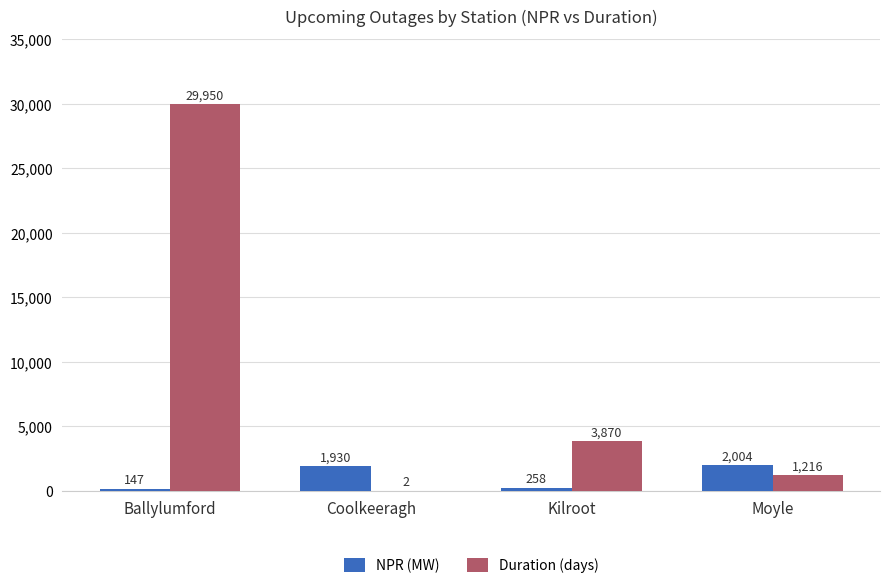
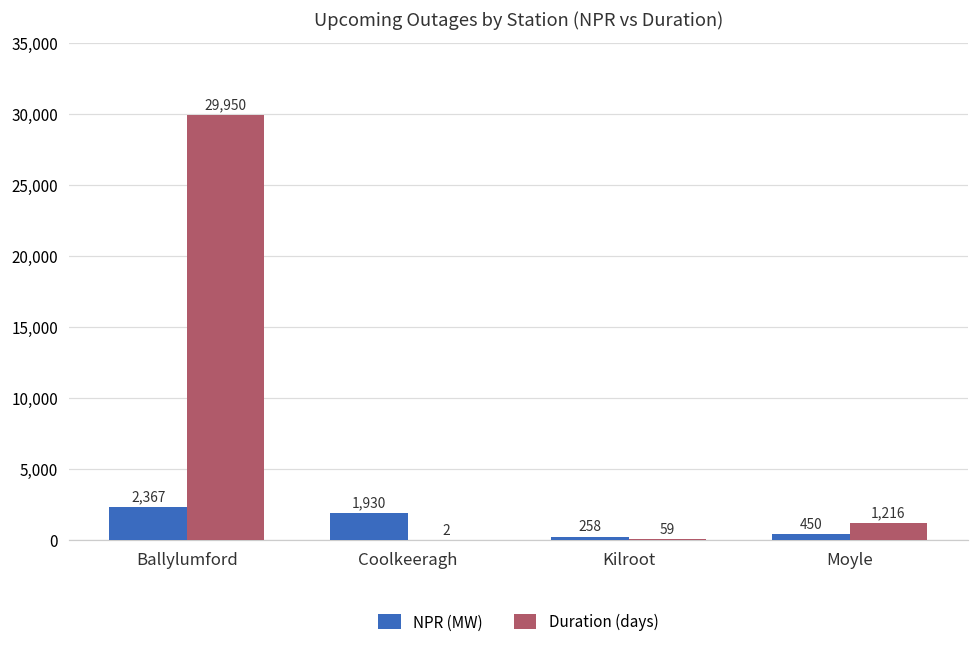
NPR (MW), Ballylumford: 147 -> 2,367
Duration (days), Kilroot: 3,870 -> 59
NPR (MW), Moyle: 2,004 -> 450
